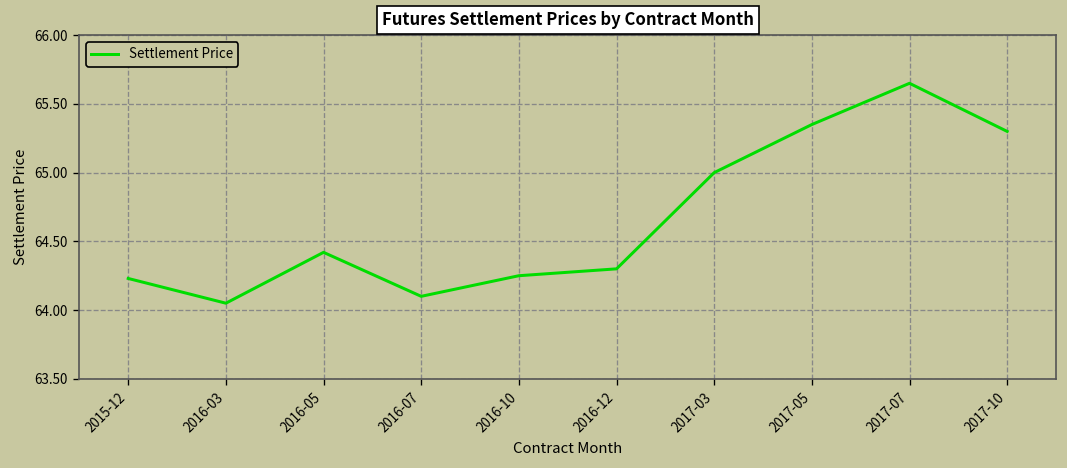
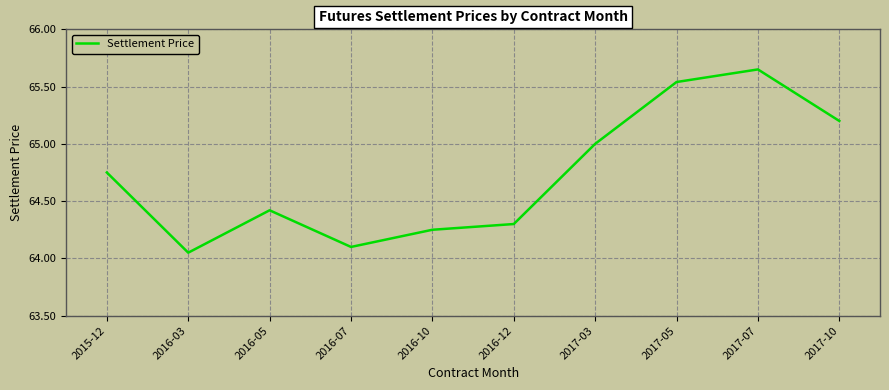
2015-12: 64.23 -> 64.75
2017-05: 65.35 -> 65.54
2017-10: 65.3 -> 65.2
